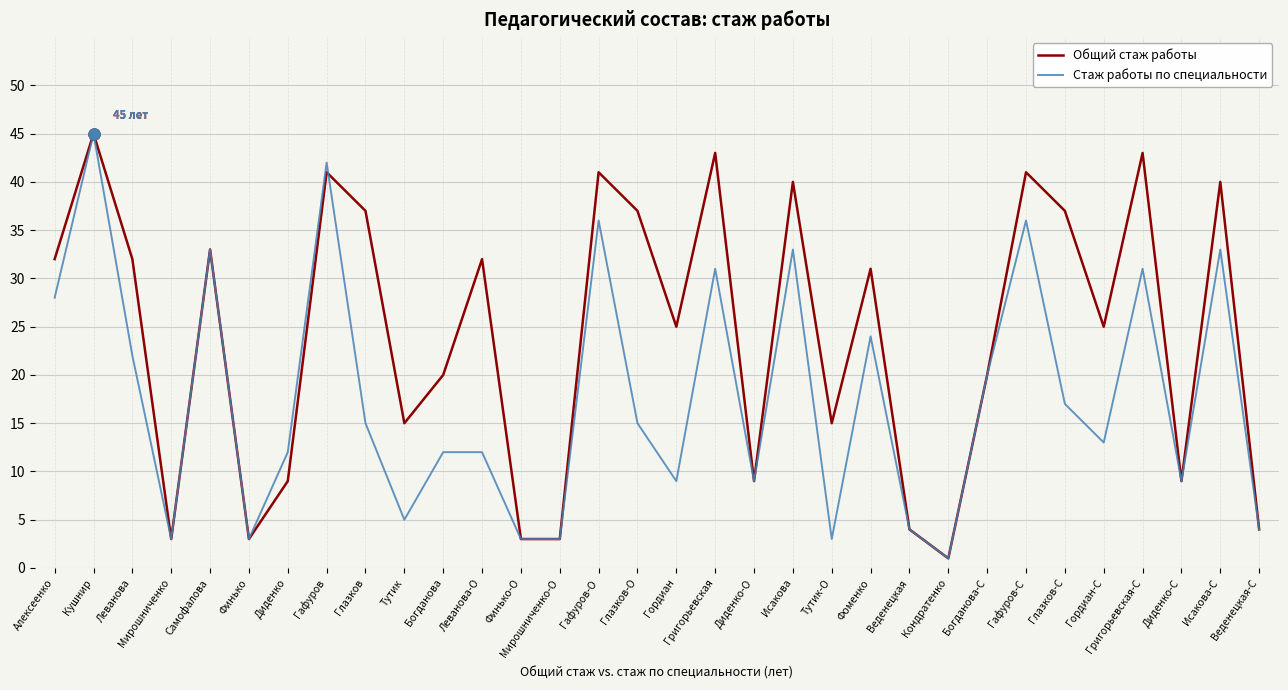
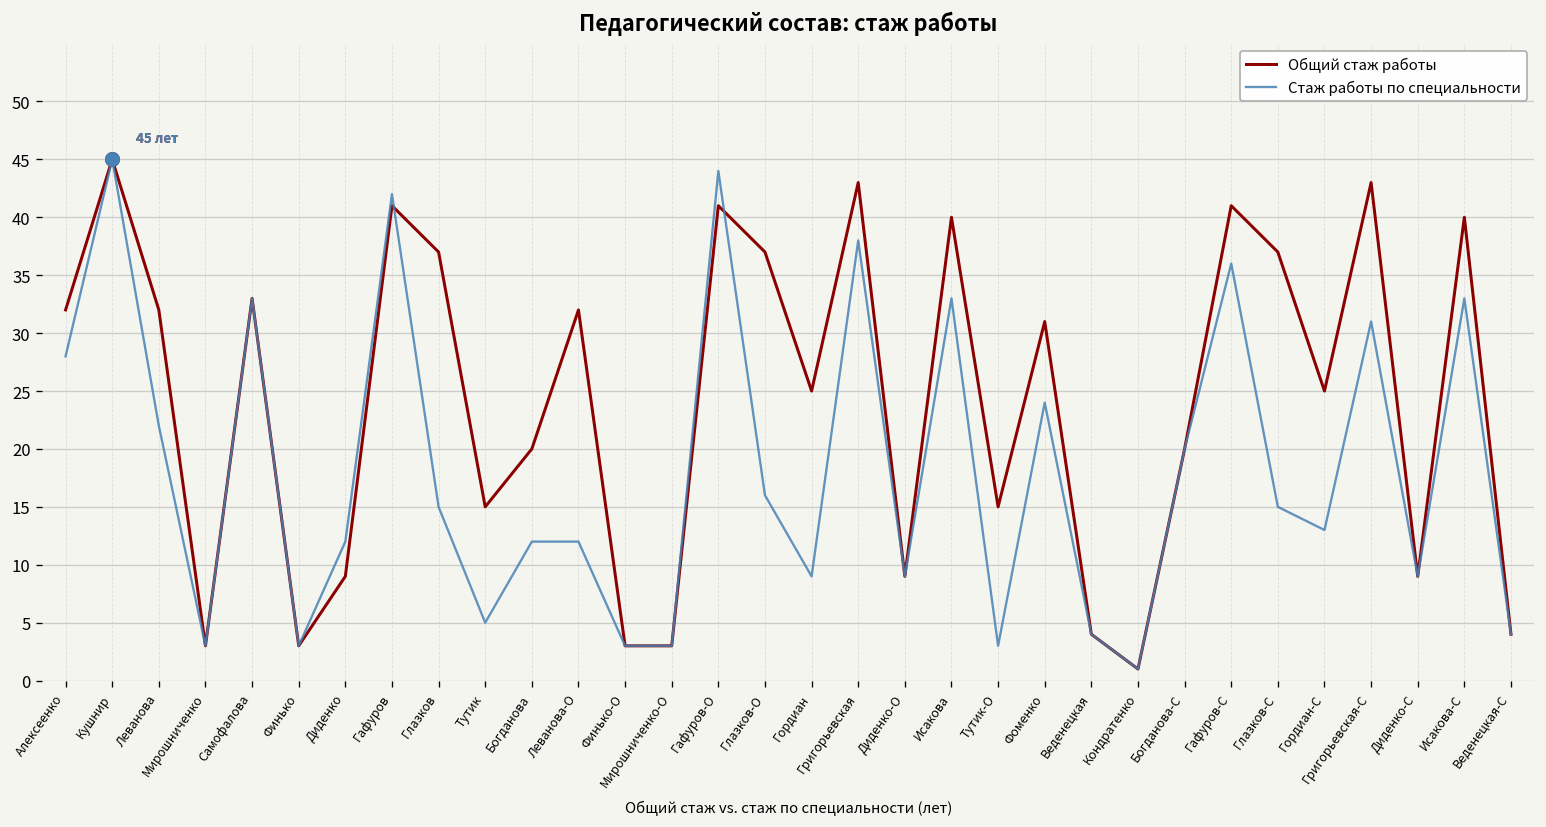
Стаж работы по специальности, Гафуров-О: 36 -> 44
Стаж работы по специальности, Глазков-О: 15 -> 16
Стаж работы по специальности, Григорьевская: 31 -> 38
Стаж работы по специальности, Глазков-С: 17 -> 15
